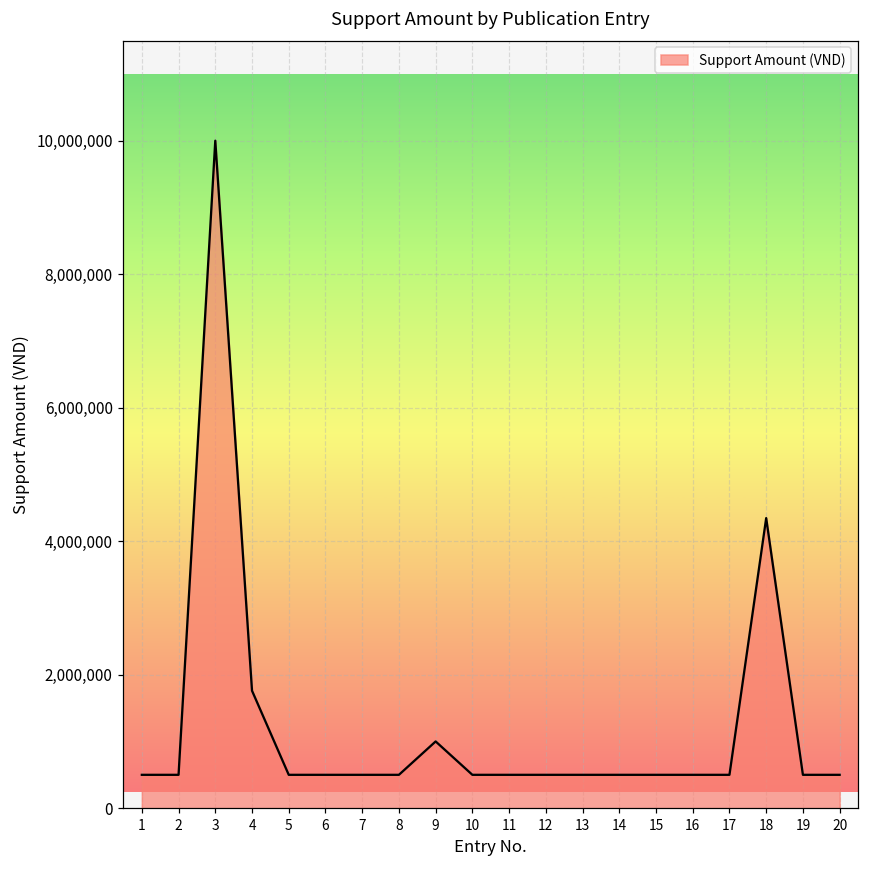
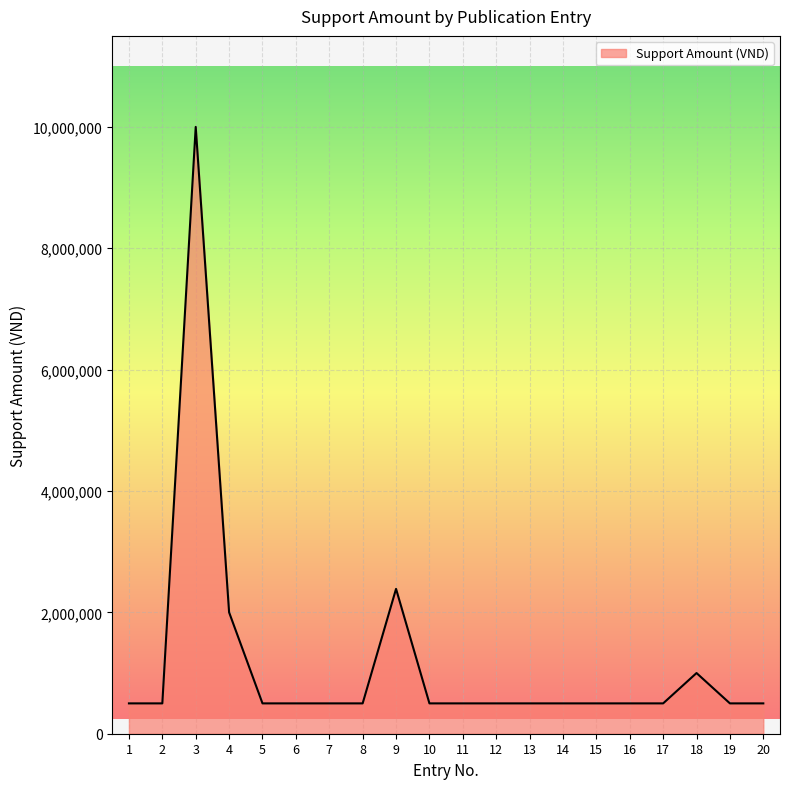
4: 1,800,000 -> 2,000,000
9: 1,000,000 -> 2,400,000
18: 4,300,000 -> 1,000,000
